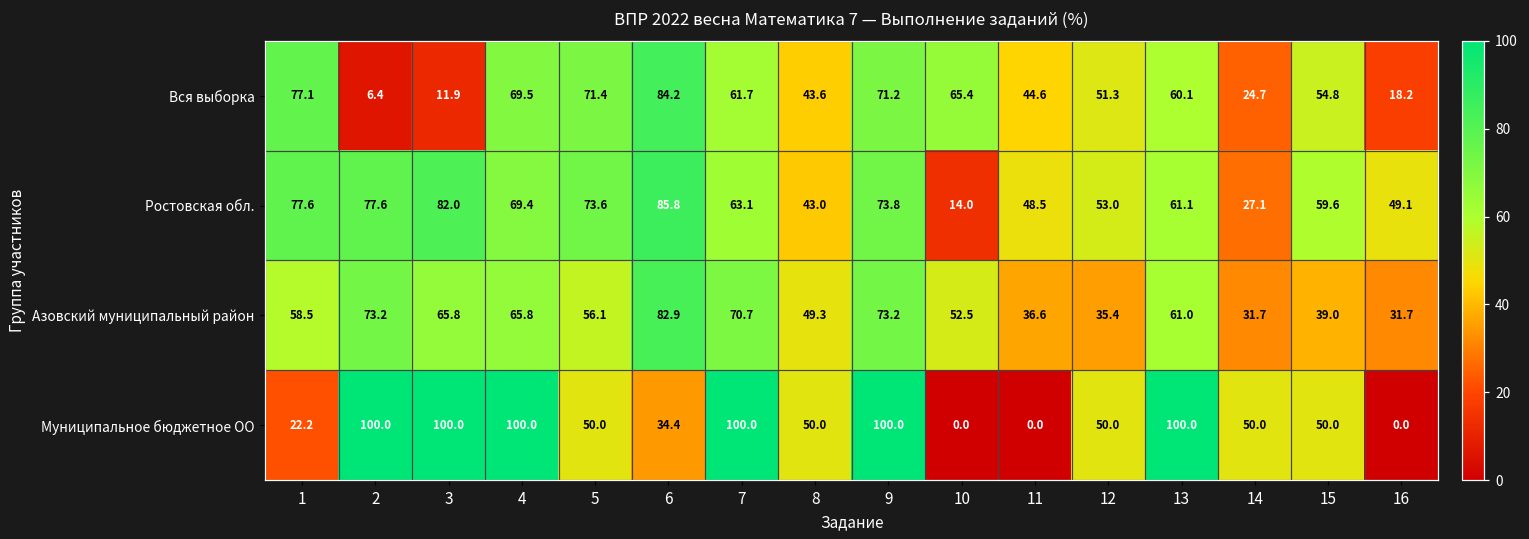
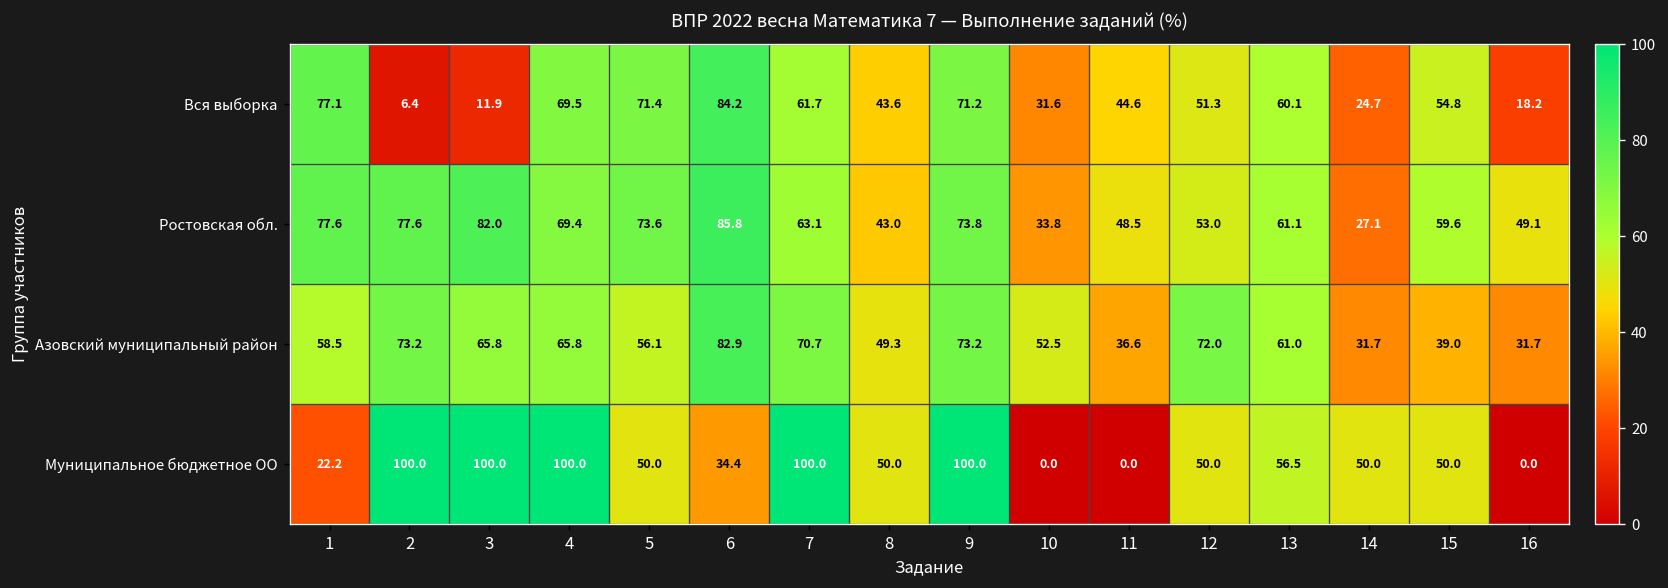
Вся выборка, 10: 65.4 -> 31.6
Ростовская обл., 10: 14.0 -> 33.8
Азовский муниципальный район, 12: 35.4 -> 72.0
Муниципальное бюджетное ОО, 13: 100.0 -> 56.5
